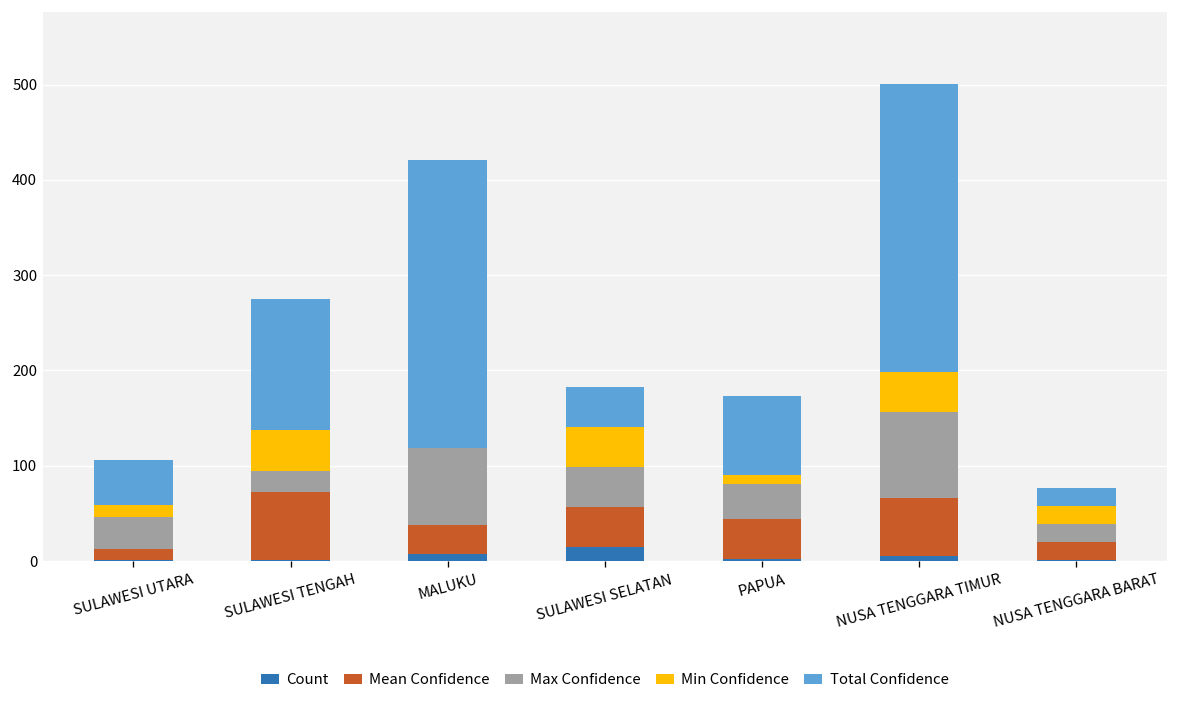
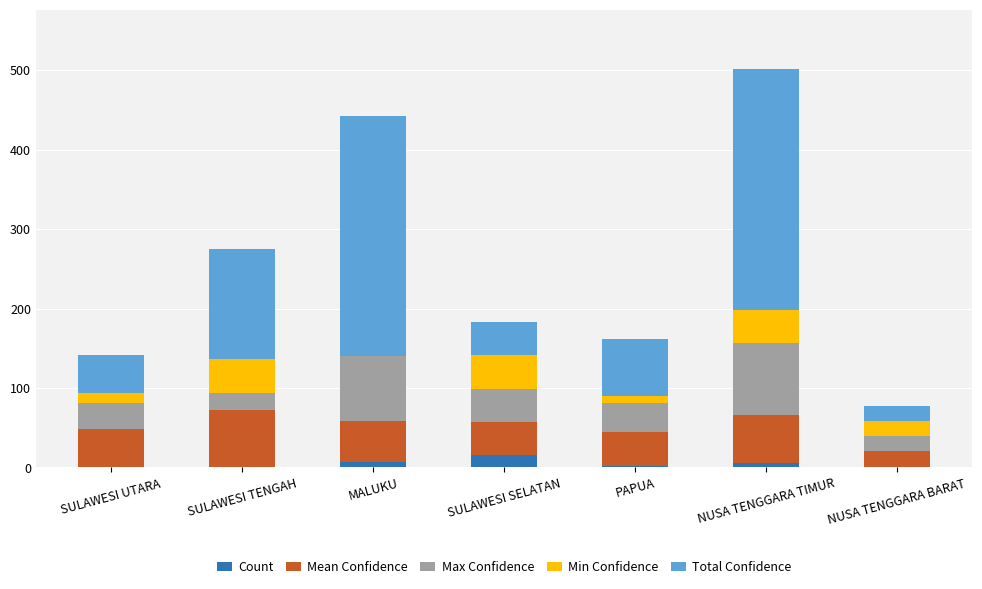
Mean Confidence, SULAWESI UTARA: 10 -> 50
Mean Confidence, MALUKU: 30 -> 50
Total Confidence, PAPUA: 80 -> 70
